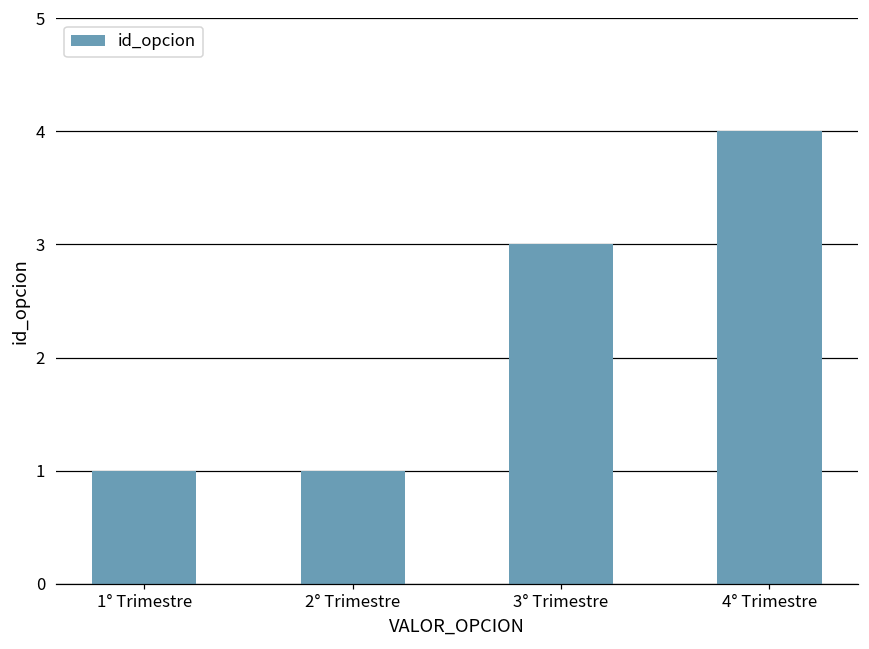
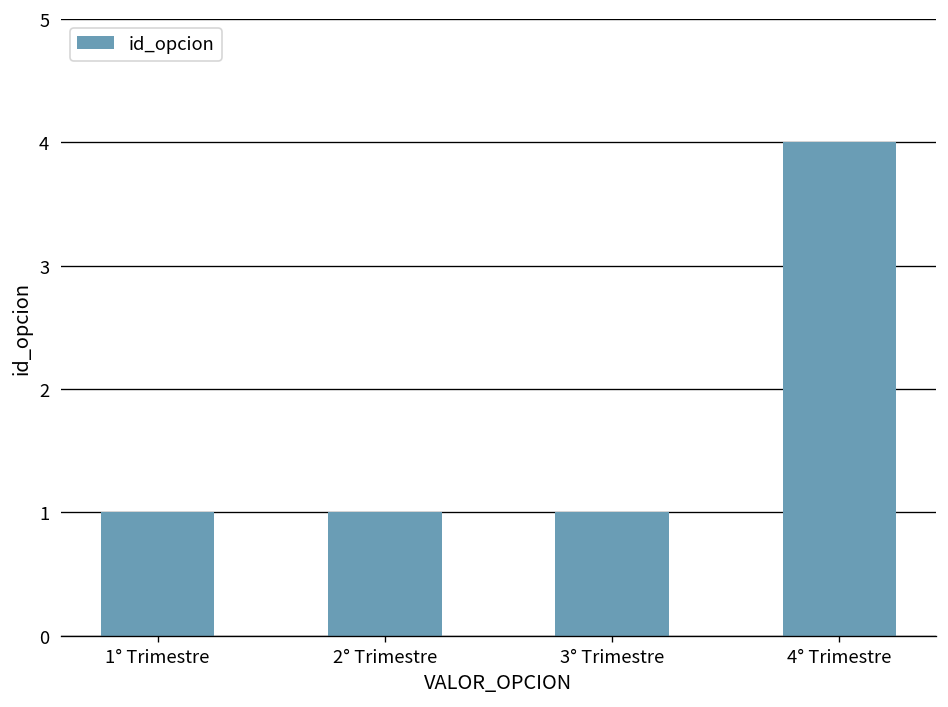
3° Trimestre: 3 -> 1
